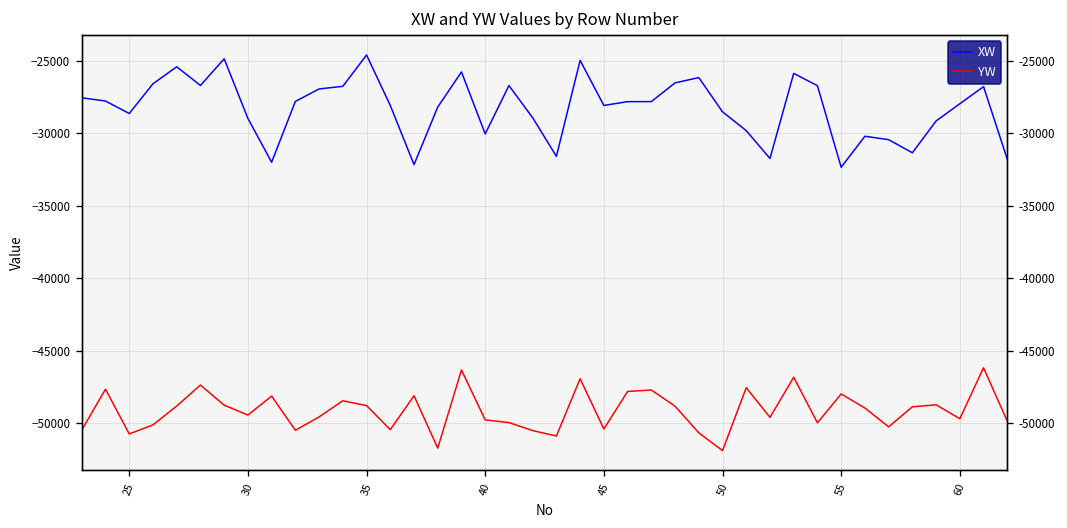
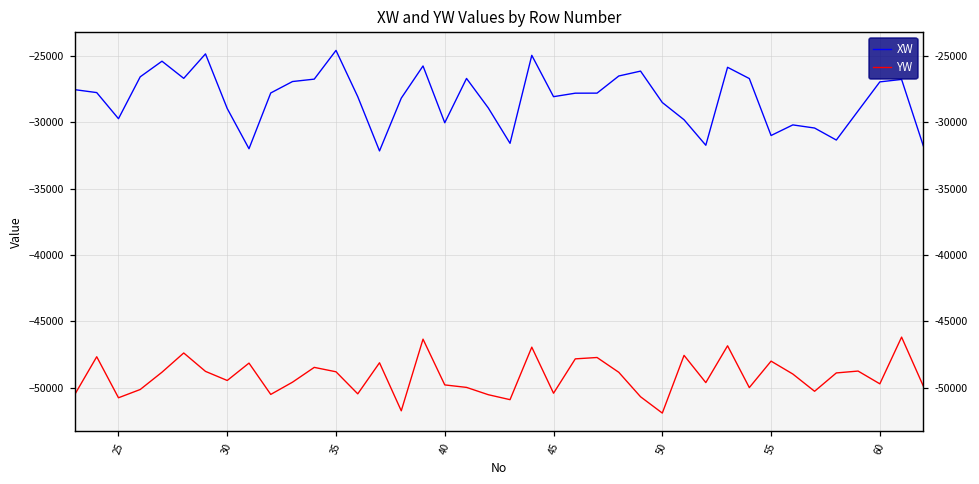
XW, 25: -28600 -> -29700
XW, 55: -32300 -> -31000
XW, 60: -28000 -> -27000
